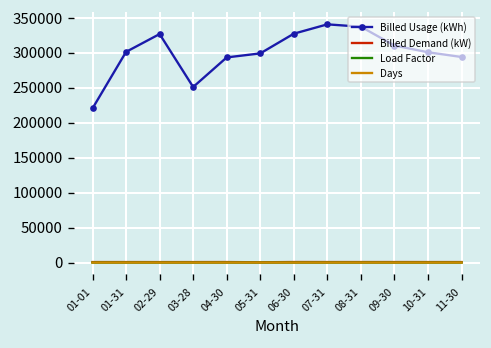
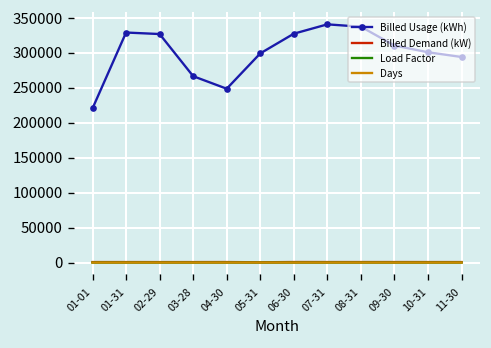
Billed Usage (kWh), 01-31: 300000 -> 330000
Billed Usage (kWh), 03-28: 250000 -> 270000
Billed Usage (kWh), 04-30: 290000 -> 250000
